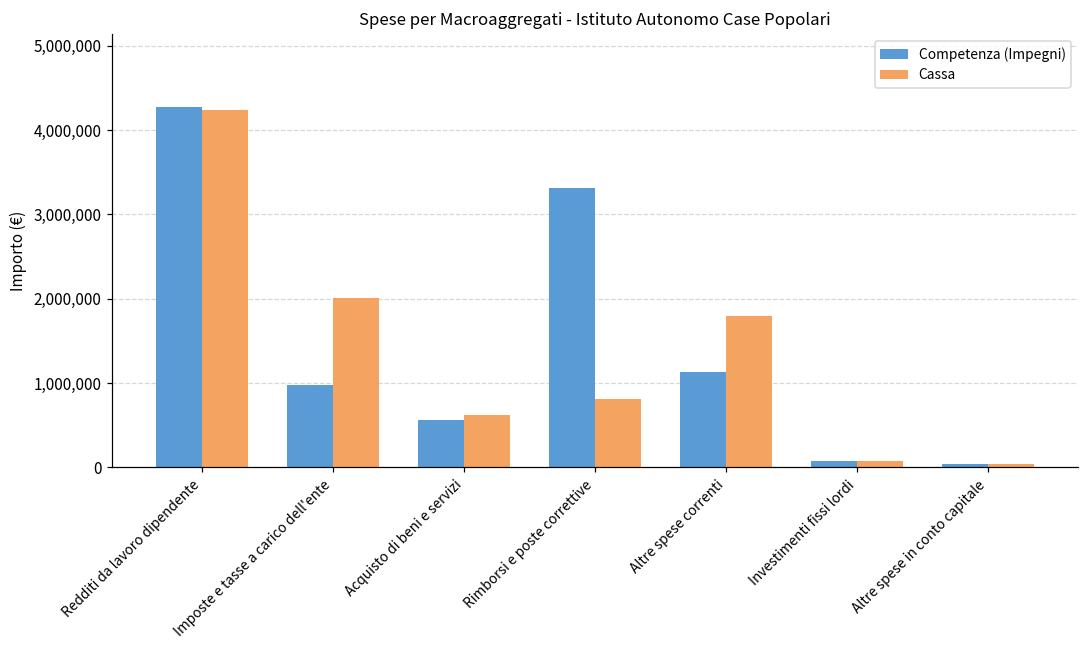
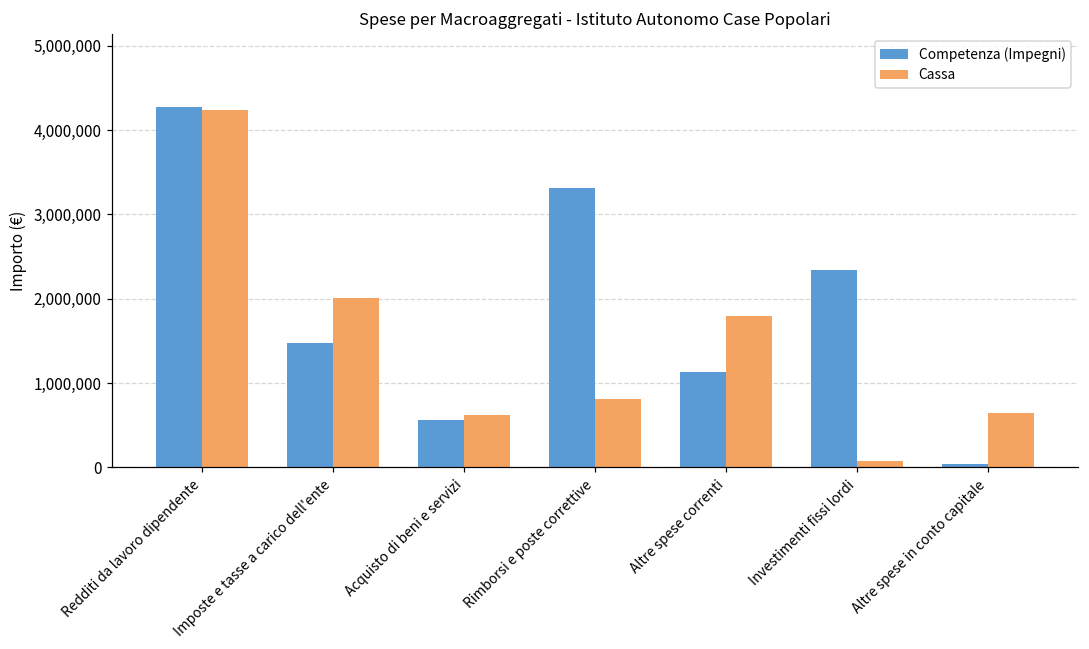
Competenza (Impegni), Imposte e tasse a carico dell'ente: 1,000,000 -> 1,500,000
Competenza (Impegni), Investimenti fissi lordi: 100,000 -> 2,300,000
Cassa, Altre spese in conto capitale: 0 -> 600,000
